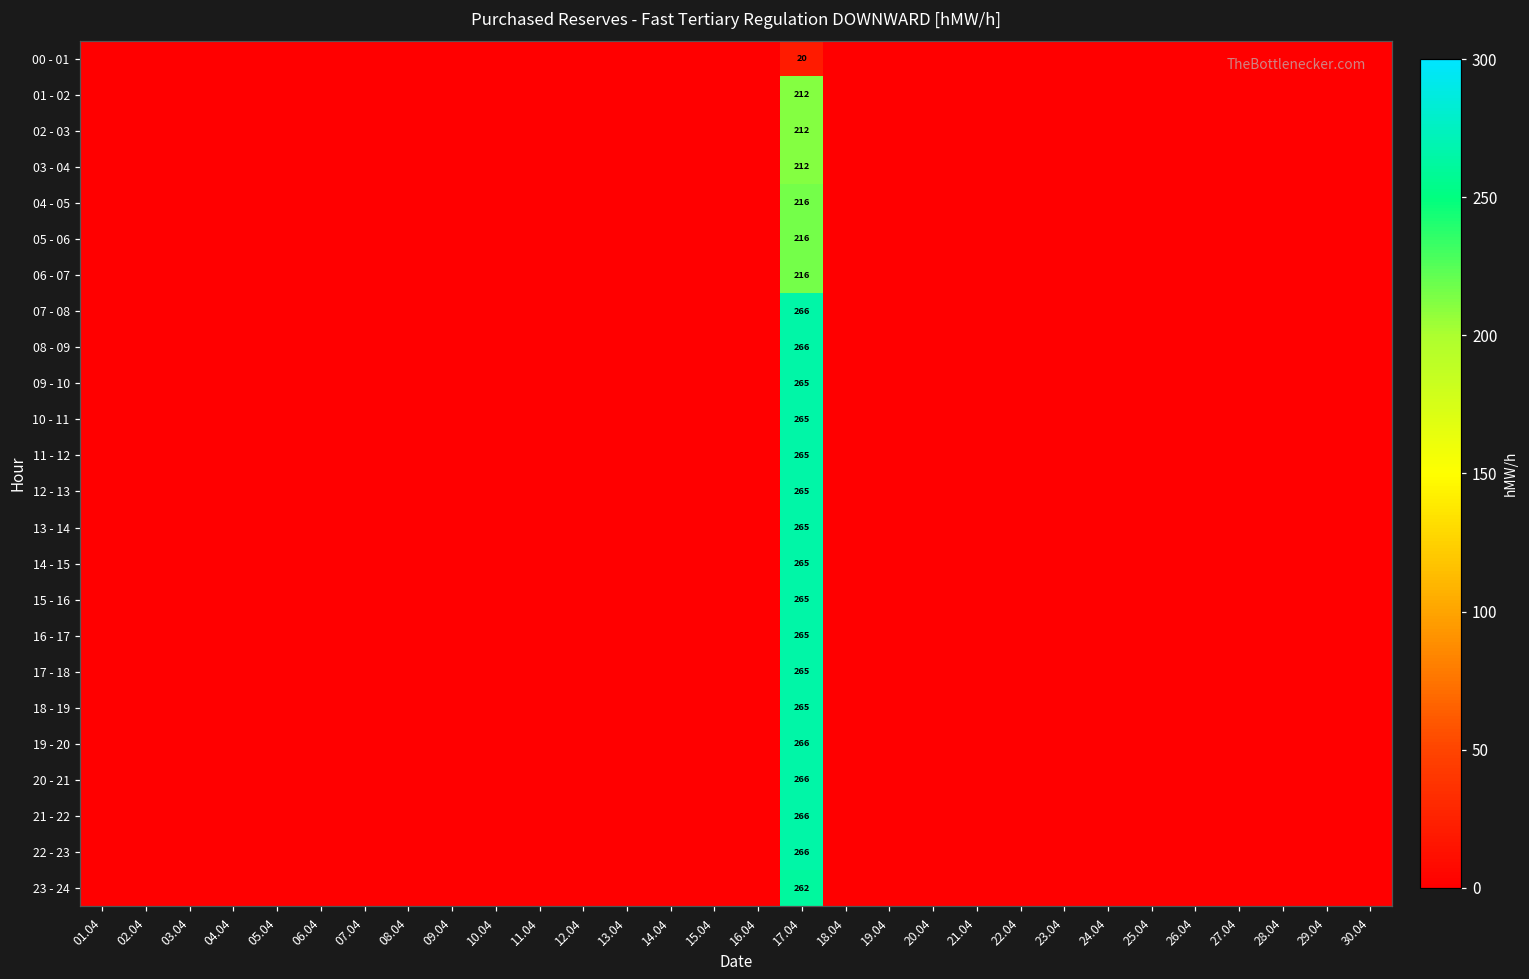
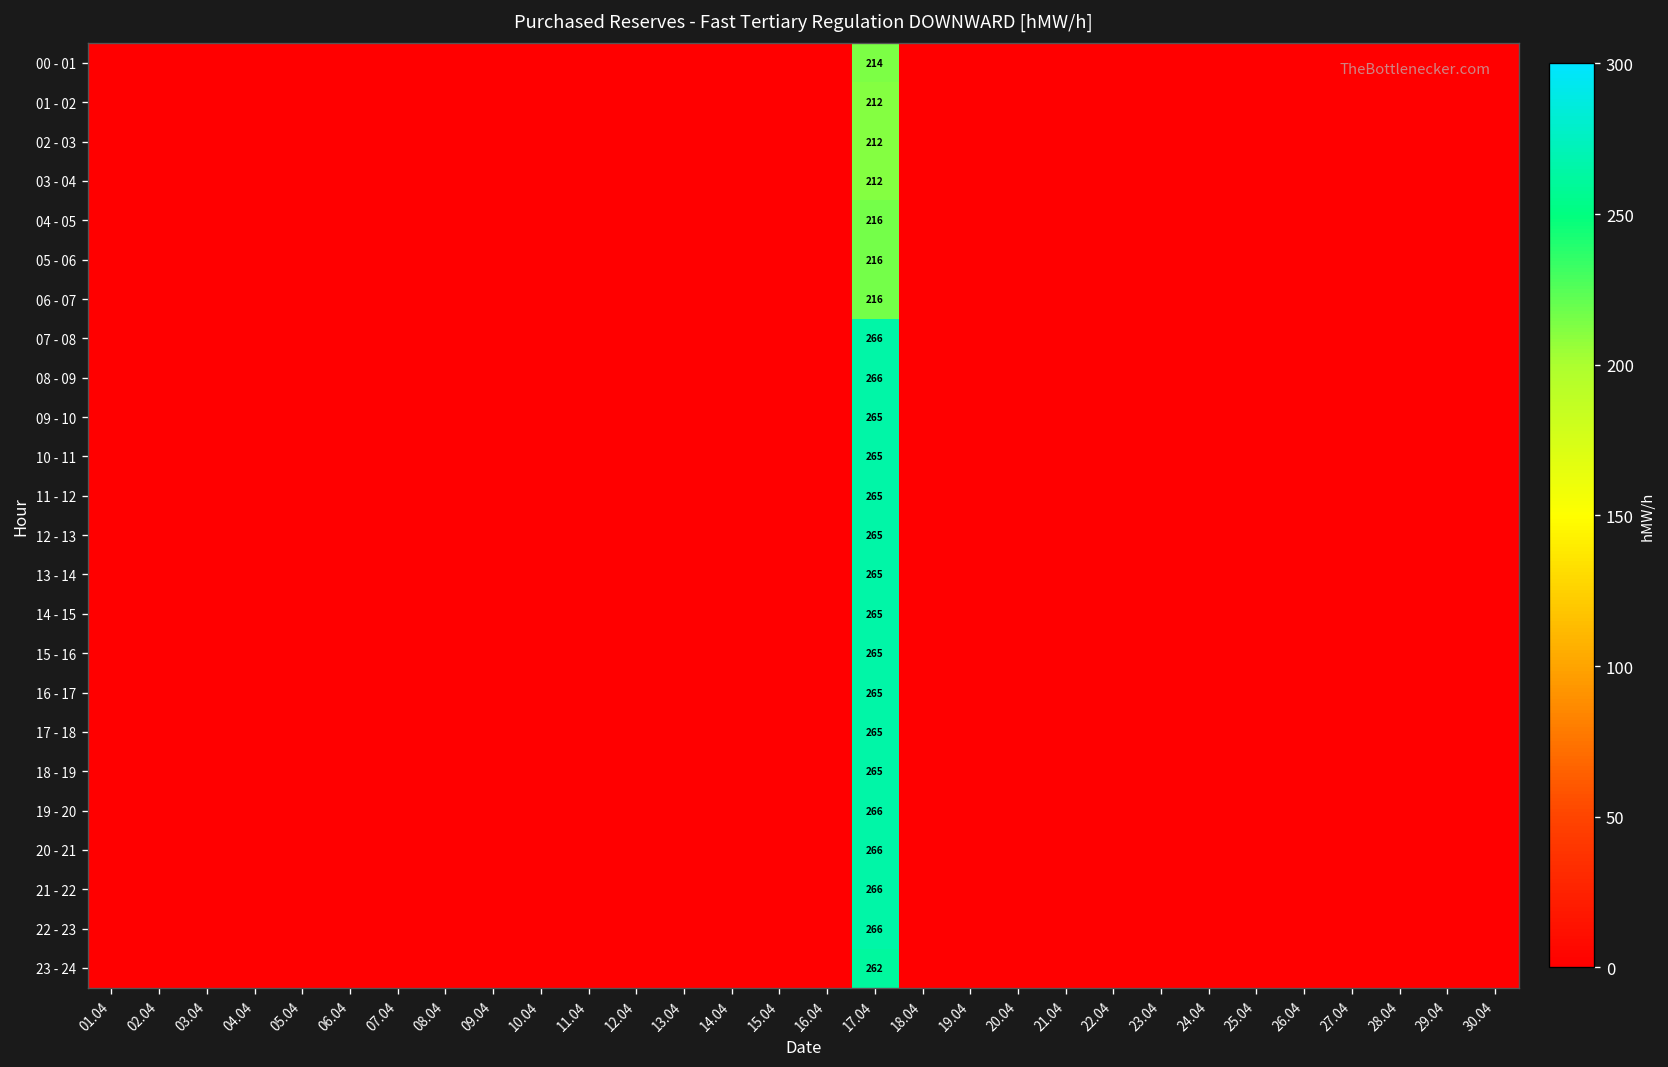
00 - 01, 17.04: 20 -> 214
